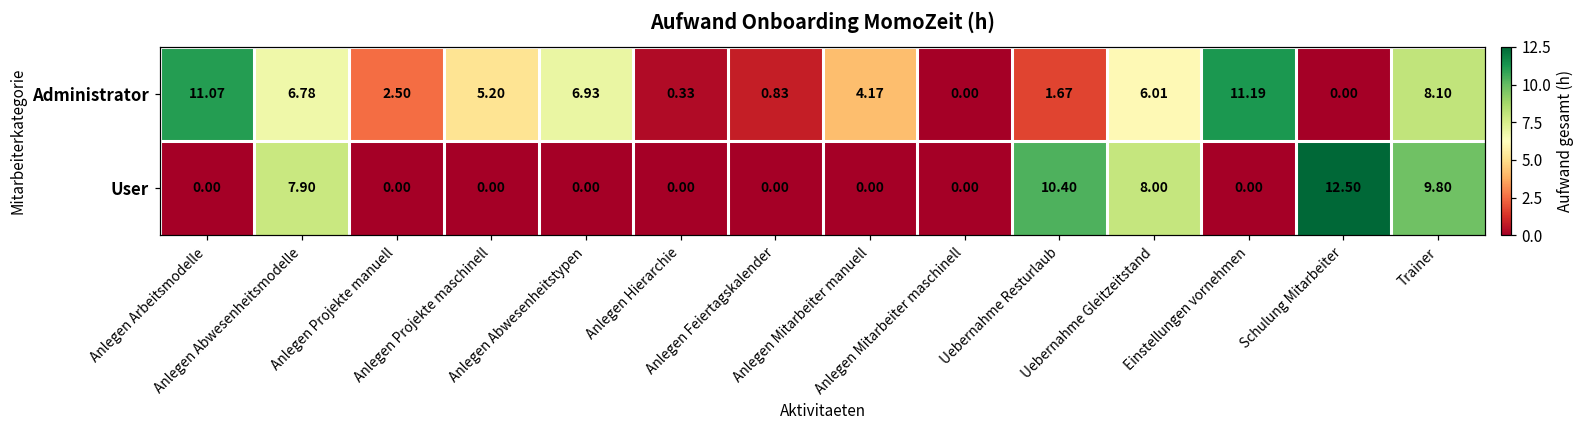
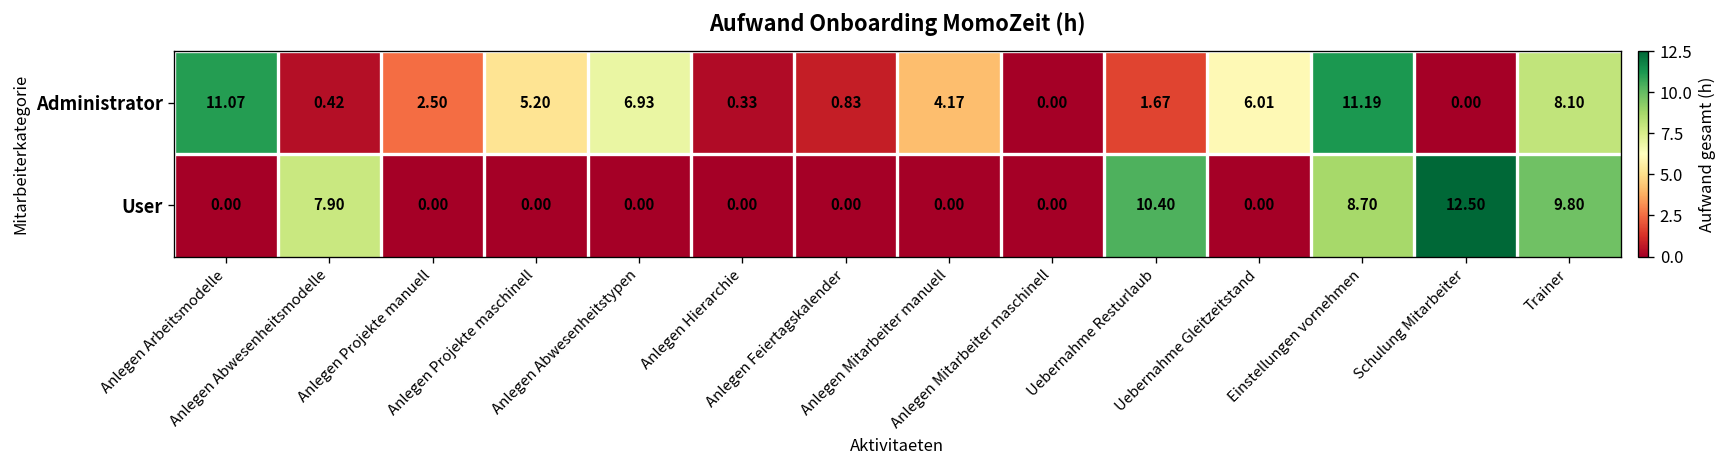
Administrator, Anlegen Abwesenheitsmodelle: 6.78 -> 0.42
User, Uebernahme Gleitzeitstand: 8.00 -> 0.00
User, Einstellungen vornehmen: 0.00 -> 8.70
